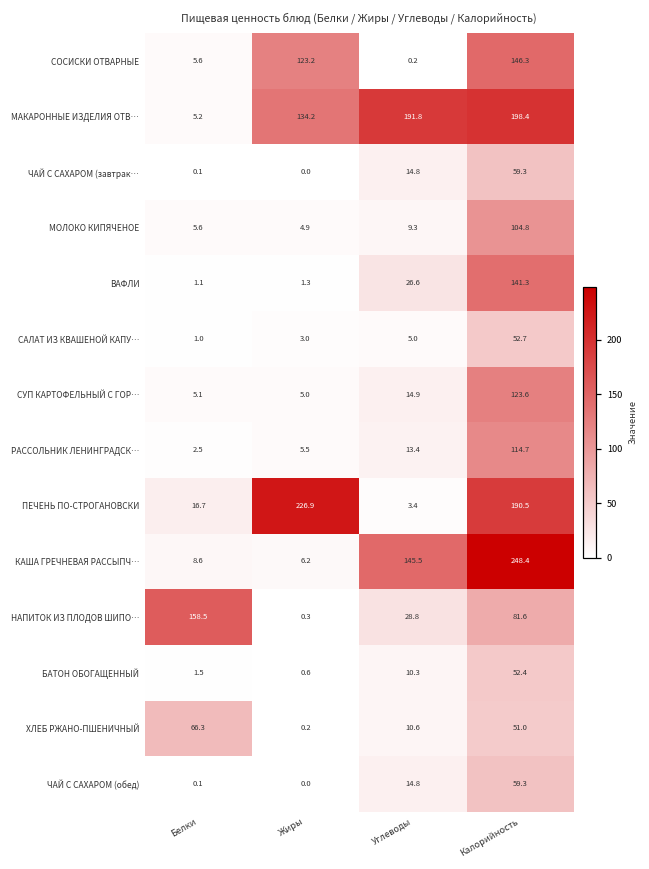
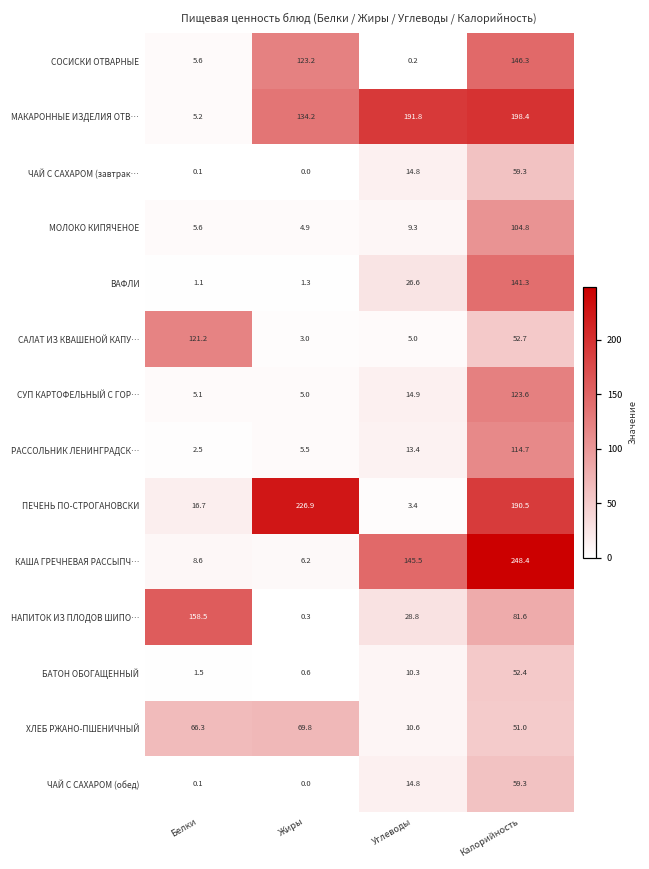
САЛАТ ИЗ КВАШЕНОЙ КАПУ…, Белки: 1.0 -> 121.2
ХЛЕБ РЖАНО-ПШЕНИЧНЫЙ, Жиры: 0.2 -> 69.8
